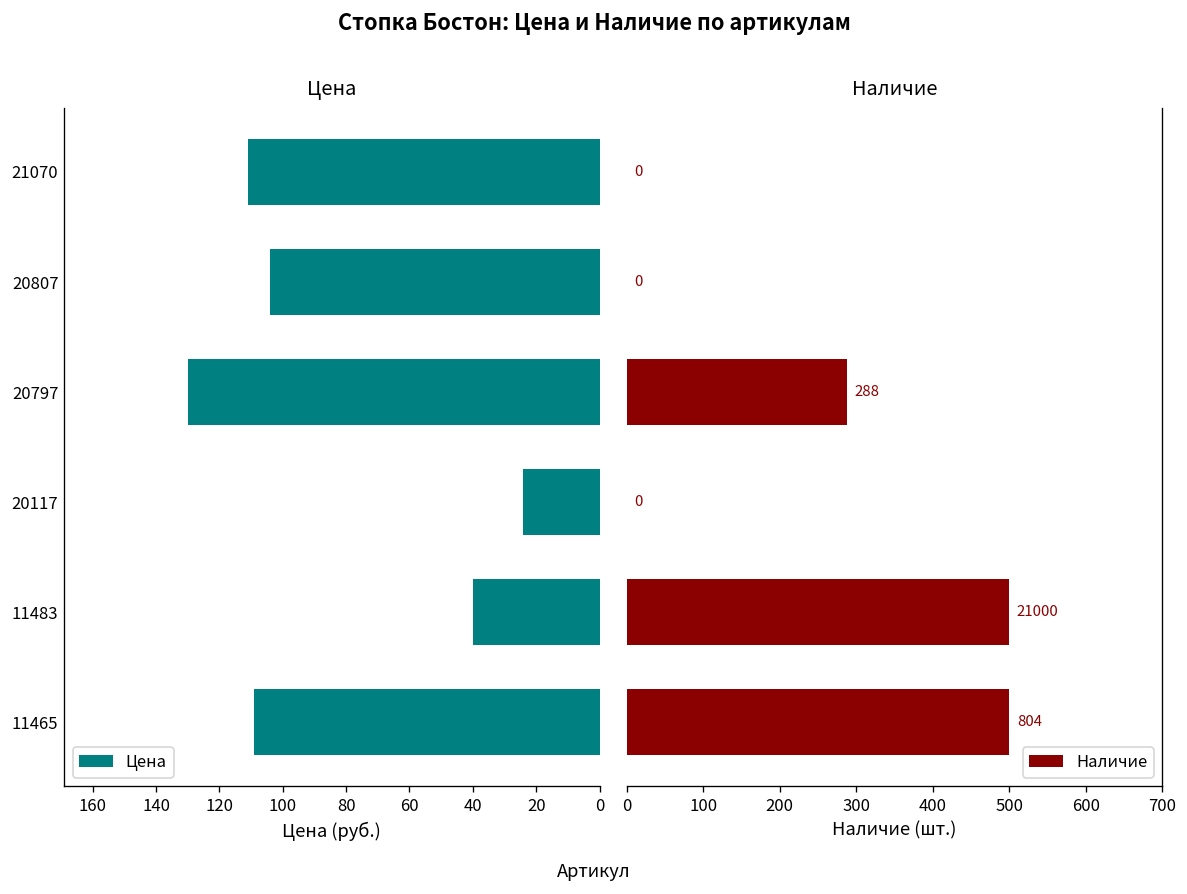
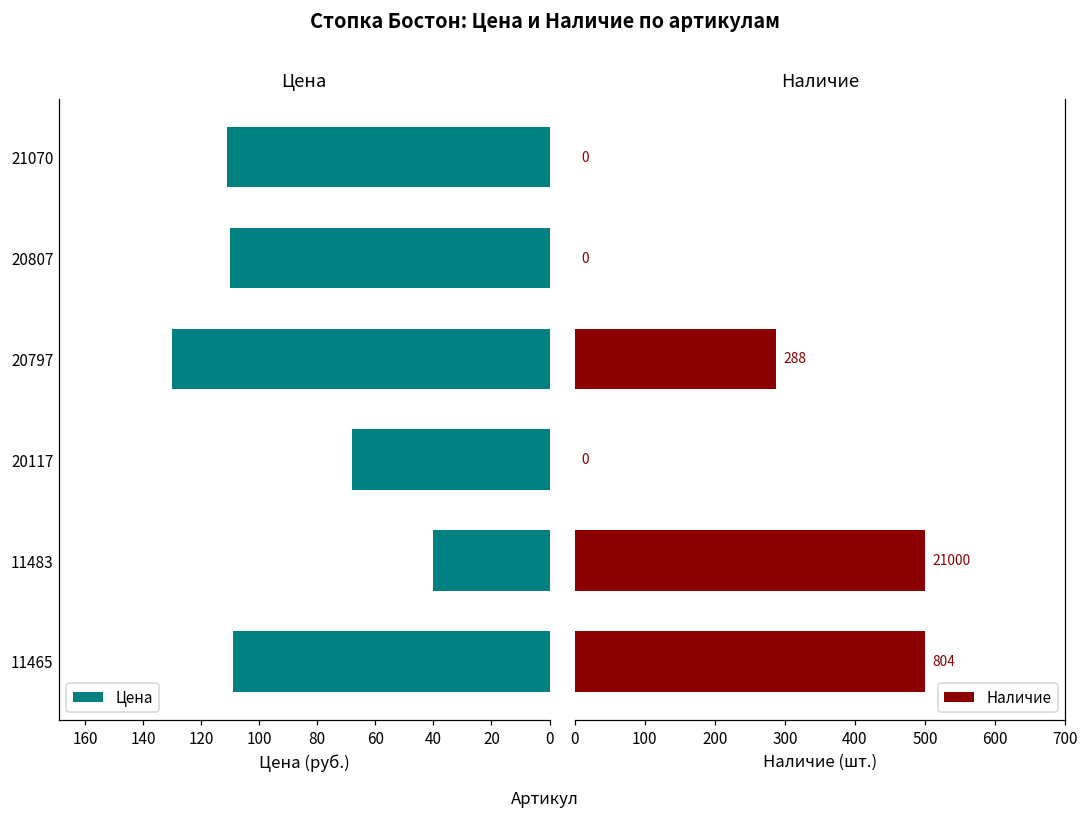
Цена, 20807: 104 -> 110
Цена, 20117: 24 -> 68
